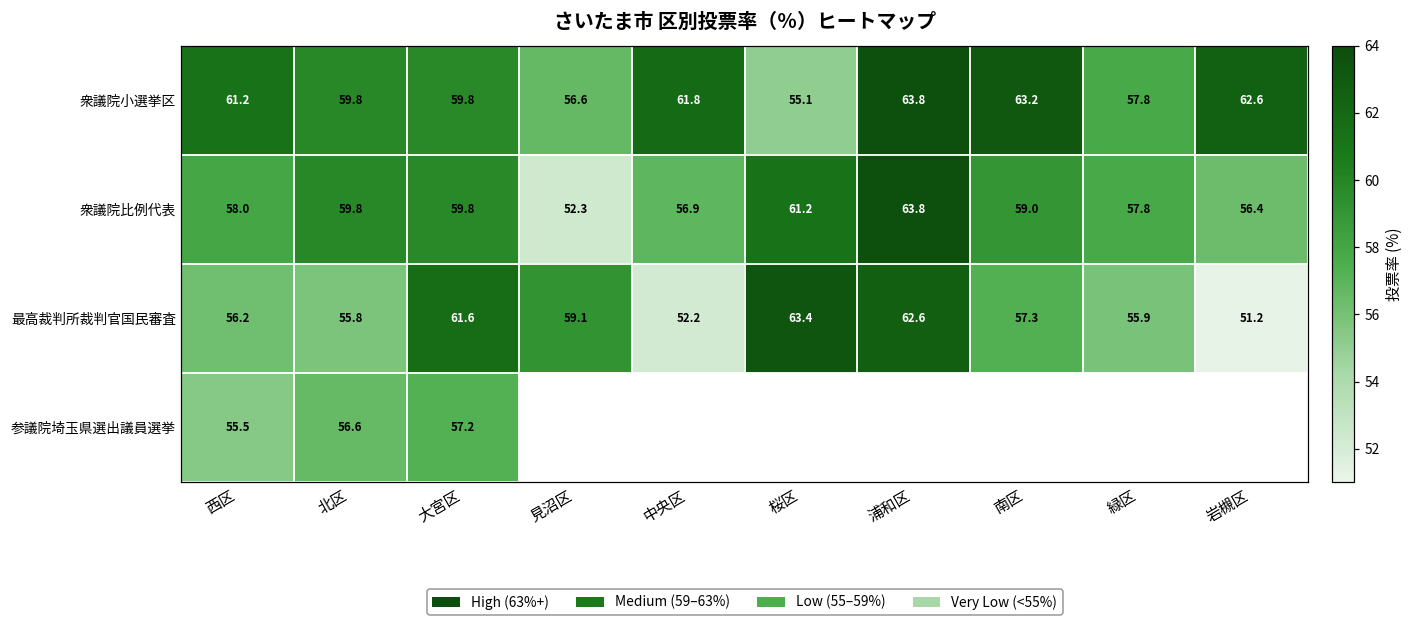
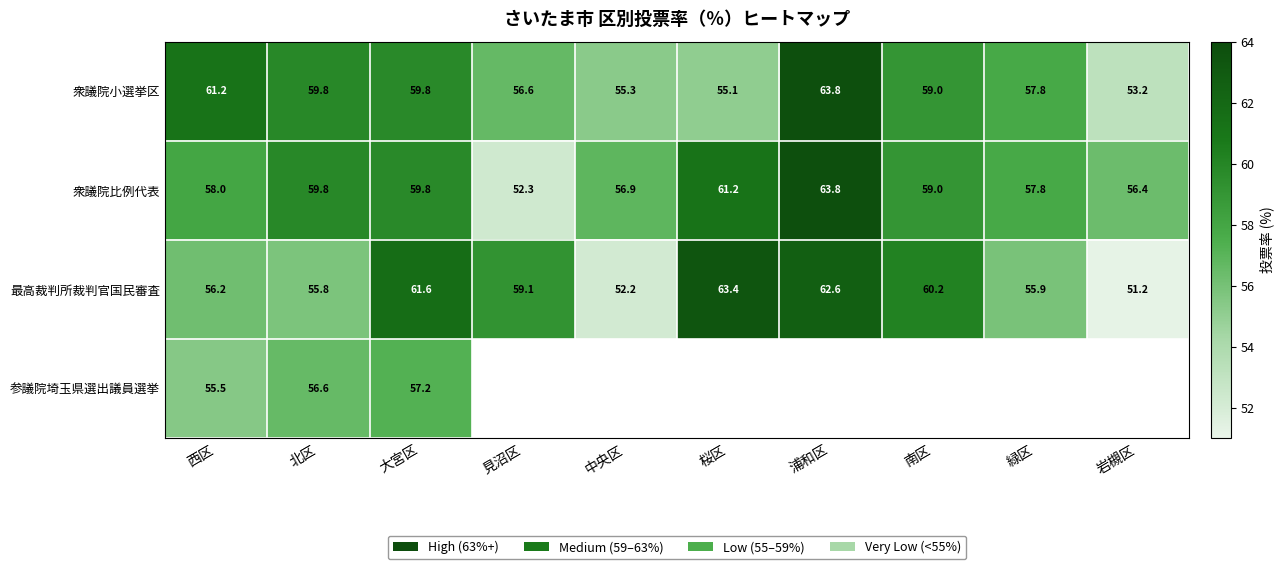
衆議院小選挙区, 中央区: 61.8 -> 55.3
衆議院小選挙区, 南区: 63.2 -> 59.0
衆議院小選挙区, 岩槻区: 62.6 -> 53.2
最高裁判所裁判官国民審査, 南区: 57.3 -> 60.2
